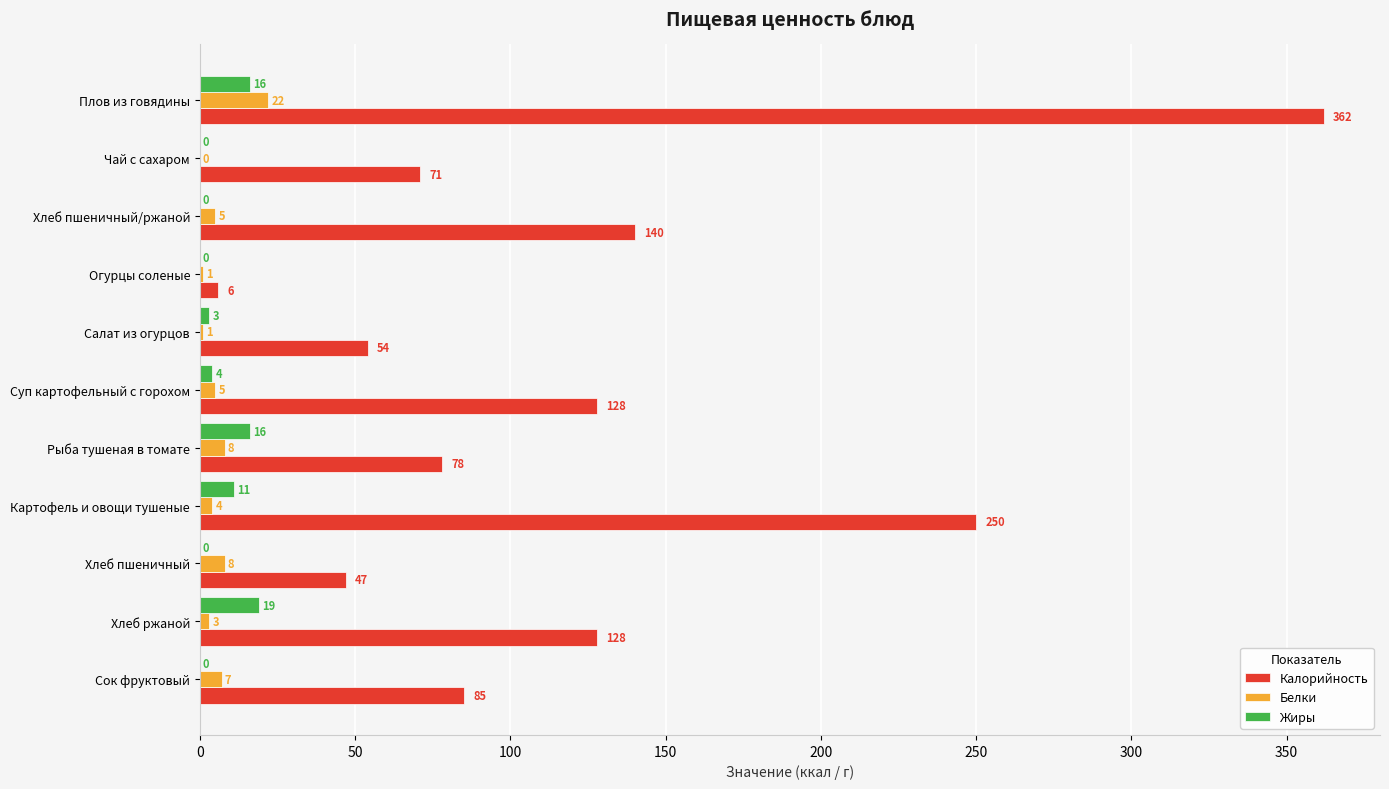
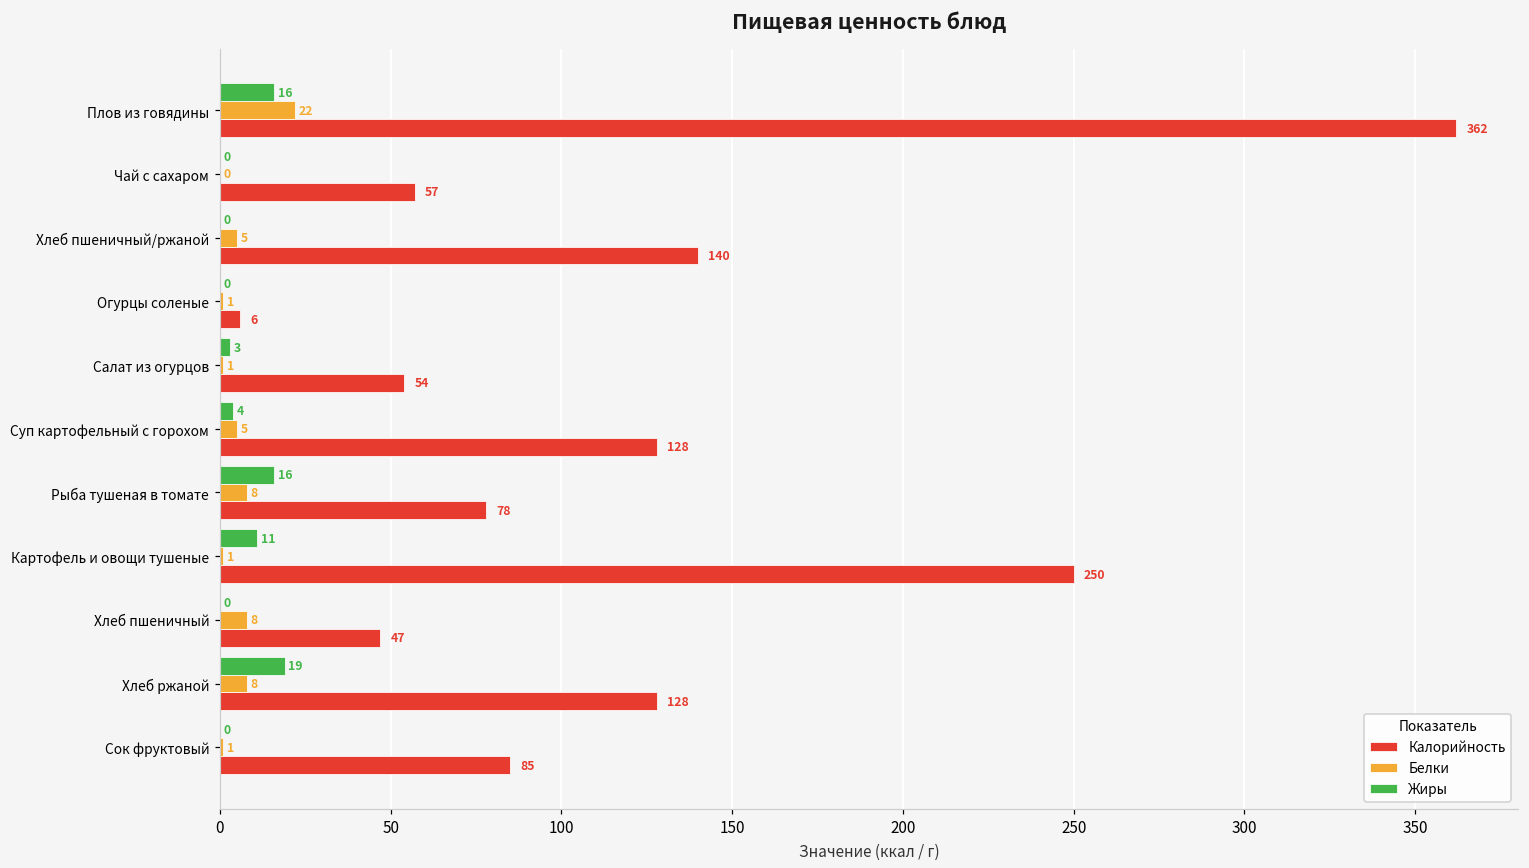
Калорийность, Чай с сахаром: 71 -> 57
Белки, Картофель и овощи тушеные: 4 -> 1
Белки, Хлеб ржаной: 3 -> 8
Белки, Сок фруктовый: 7 -> 1
